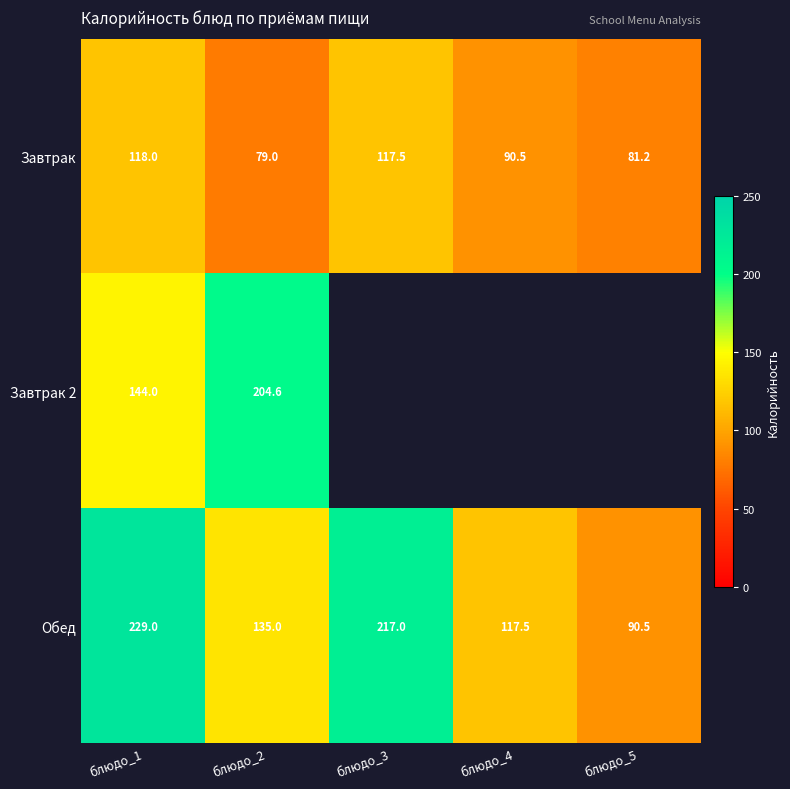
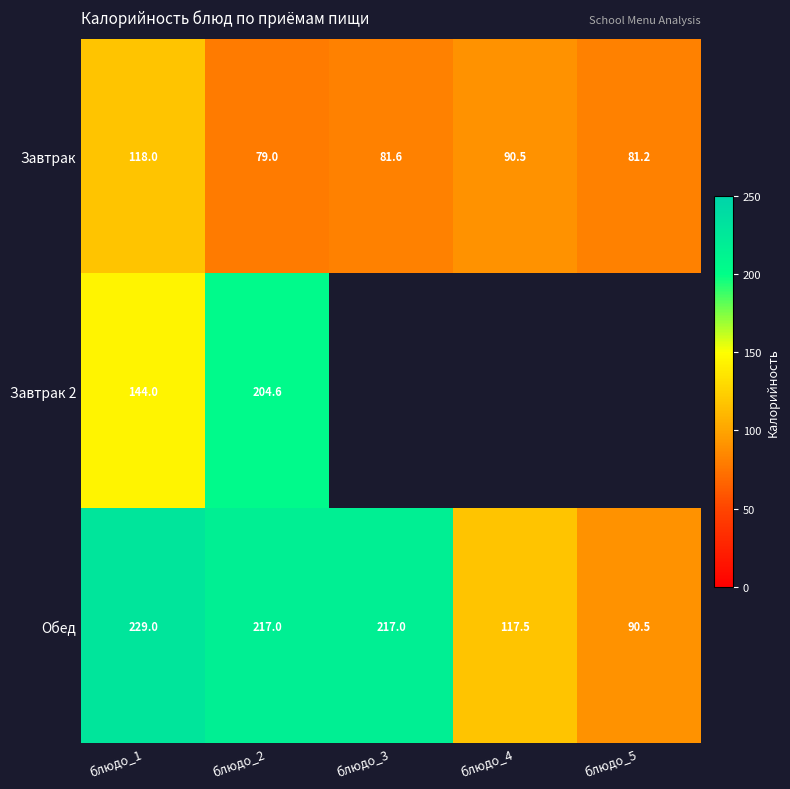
Завтрак, блюдо_3: 117.5 -> 81.6
Обед, блюдо_2: 135.0 -> 217.0
